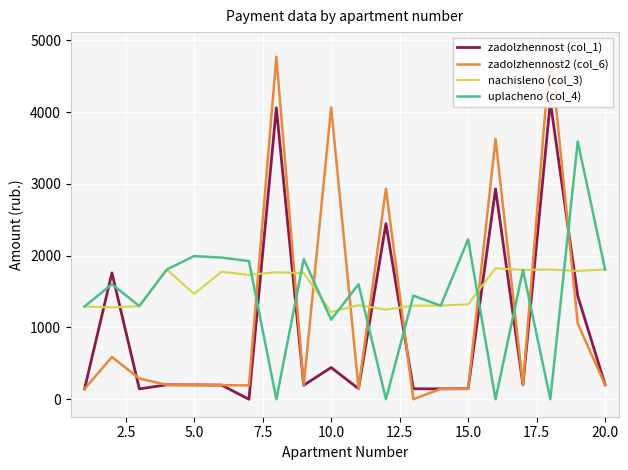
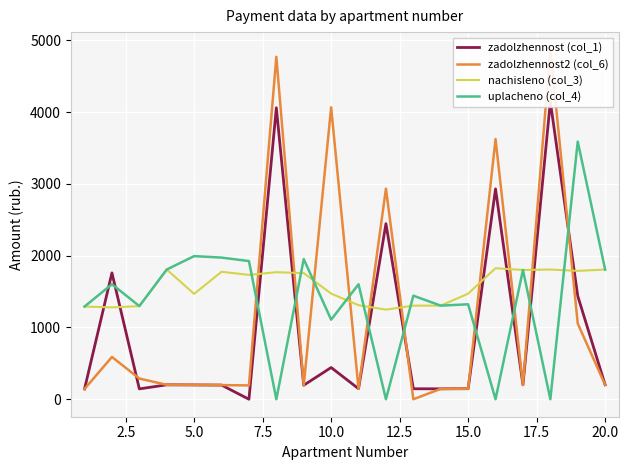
nachisleno (col_3), 10.0: 1200 -> 1500
nachisleno (col_3), 15.0: 1300 -> 1500
uplacheno (col_4), 15.0: 2200 -> 1300
